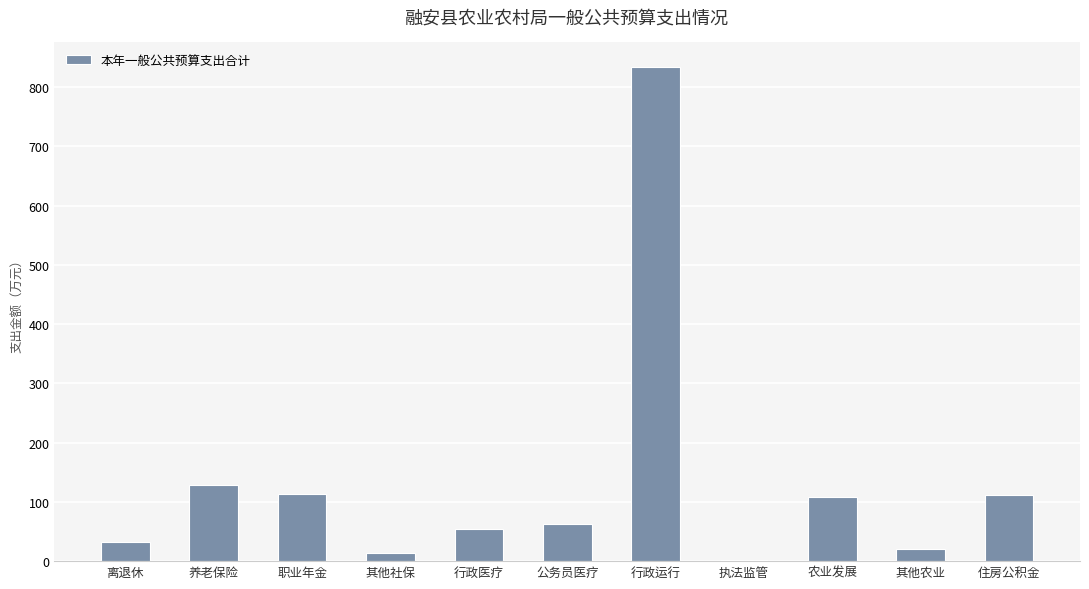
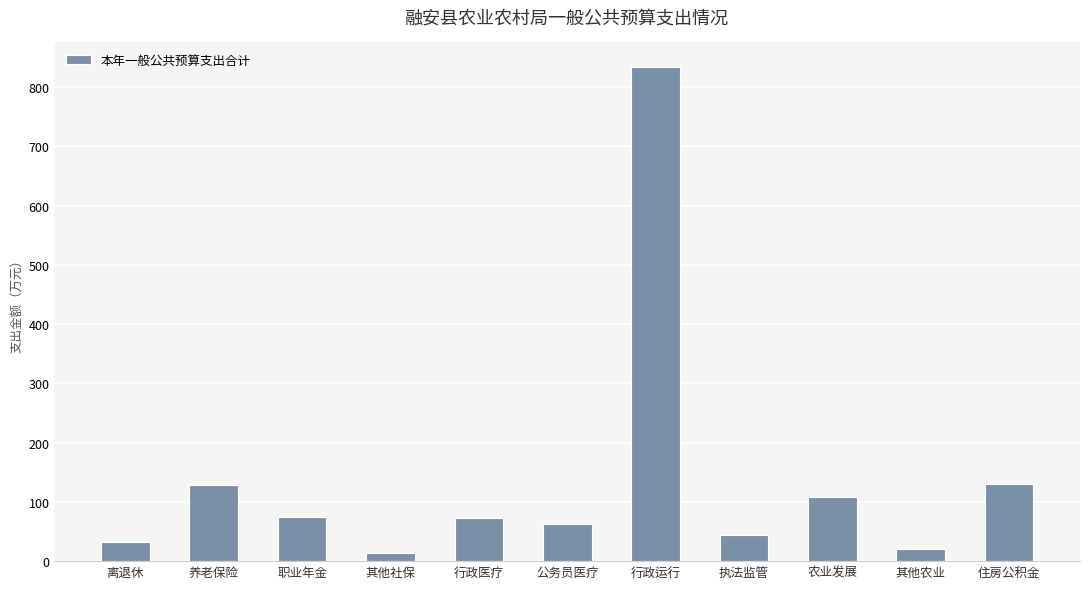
职业年金: 110 -> 70
行政医疗: 50 -> 70
执法监管: 0 -> 40
住房公积金: 110 -> 130
